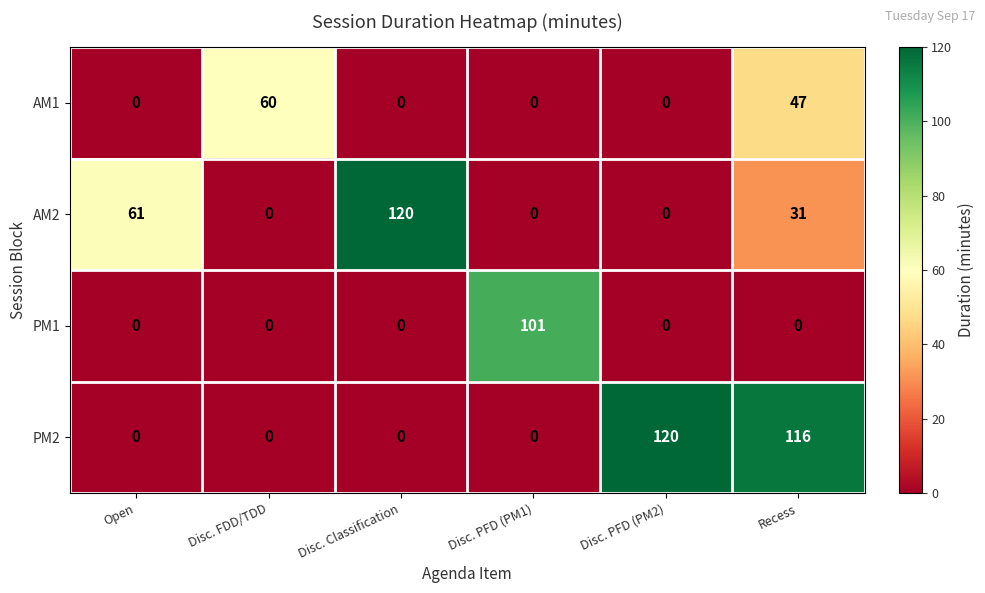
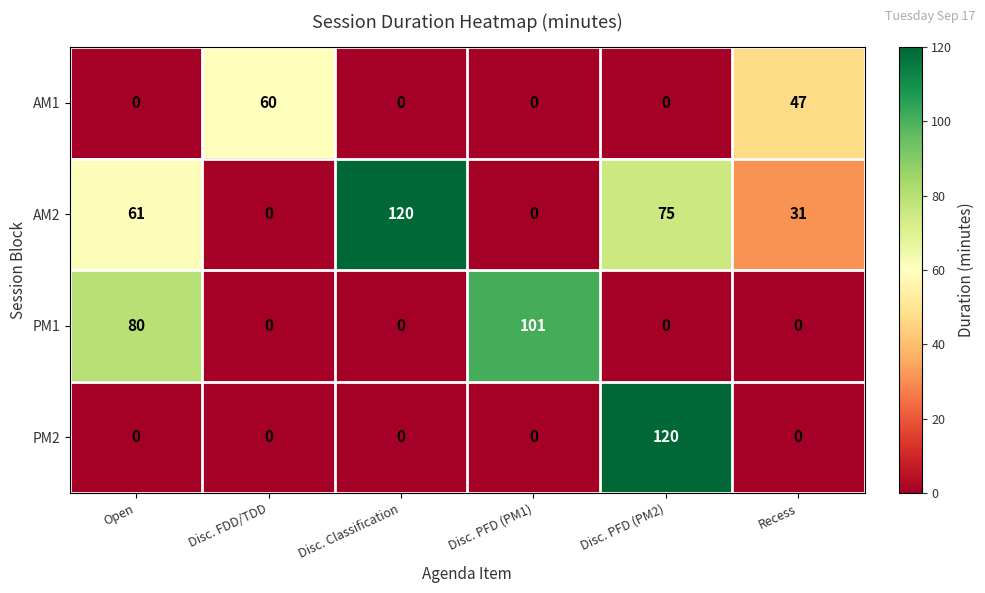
AM2, Disc. PFD (PM2): 0 -> 75
PM1, Open: 0 -> 80
PM2, Recess: 116 -> 0
